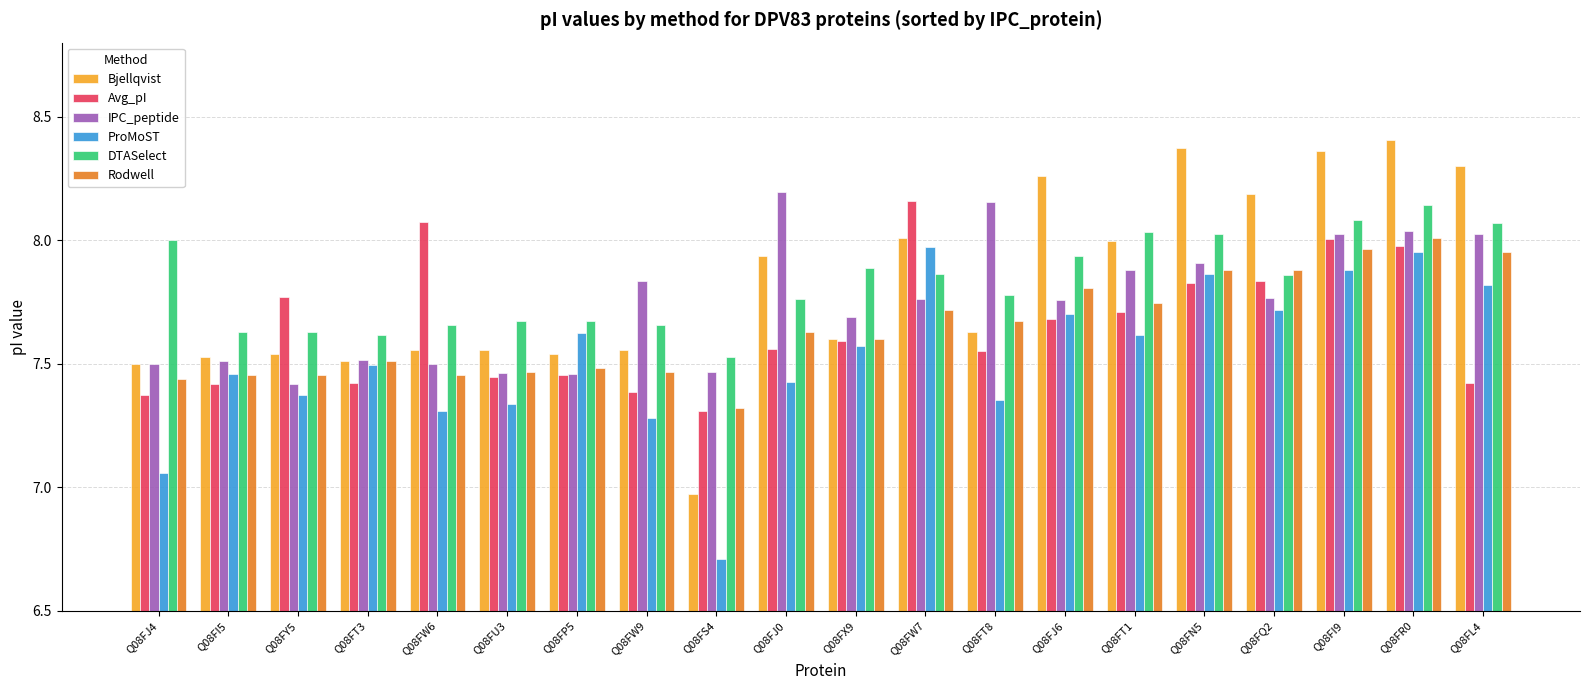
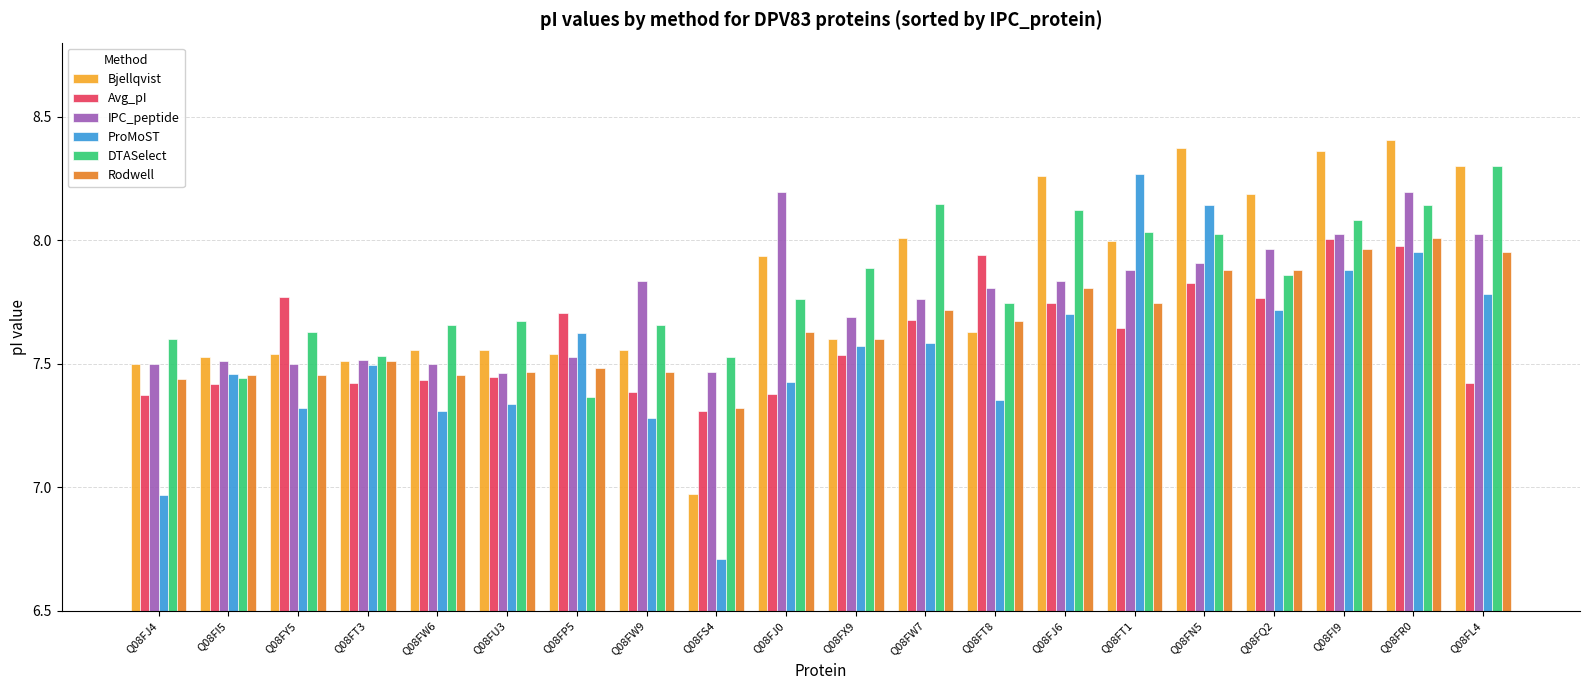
ProMoST, Q08FJ4: 7.06 -> 6.97
DTASelect, Q08FJ4: 8.0 -> 7.6
DTASelect, Q08FI5: 7.63 -> 7.44
IPC_peptide, Q08FY5: 7.42 -> 7.50
ProMoST, Q08FY5: 7.37 -> 7.32
DTASelect, Q08FT3: 7.61 -> 7.53
Avg_pI, Q08FW6: 8.07 -> 7.43
Avg_pI, Q08FP5: 7.46 -> 7.71
IPC_peptide, Q08FP5: 7.46 -> 7.53
DTASelect, Q08FP5: 7.67 -> 7.36
Avg_pI, Q08FJ0: 7.56 -> 7.38
Avg_pI, Q08FX9: 7.59 -> 7.54
Avg_pI, Q08FW7: 8.16 -> 7.68
ProMoST, Q08FW7: 7.97 -> 7.59
DTASelect, Q08FW7: 7.86 -> 8.15
Avg_pI, Q08FT8: 7.55 -> 7.94
IPC_peptide, Q08FT8: 8.15 -> 7.81
DTASelect, Q08FT8: 7.78 -> 7.75
Avg_pI, Q08FJ6: 7.68 -> 7.74
IPC_peptide, Q08FJ6: 7.76 -> 7.83
DTASelect, Q08FJ6: 7.94 -> 8.12
Avg_pI, Q08FT1: 7.71 -> 7.64
ProMoST, Q08FT1: 7.61 -> 8.27
ProMoST, Q08FN5: 7.86 -> 8.14
Avg_pI, Q08FQ2: 7.83 -> 7.76
IPC_peptide, Q08FQ2: 7.77 -> 7.97
IPC_peptide, Q08FR0: 8.04 -> 8.19
ProMoST, Q08FL4: 7.82 -> 7.78
DTASelect, Q08FL4: 8.07 -> 8.30
